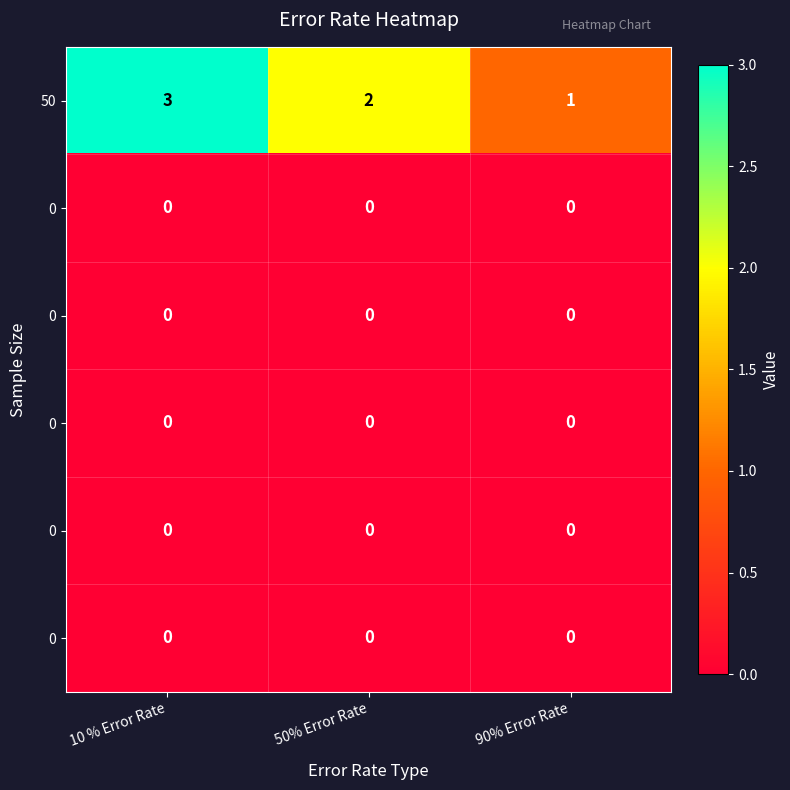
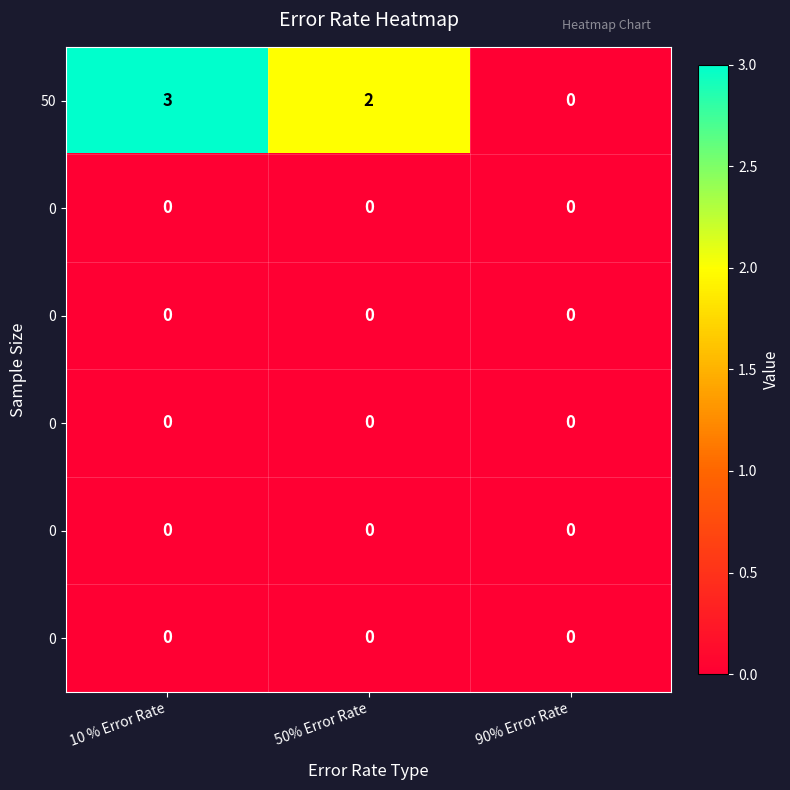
50, 90% Error Rate: 1 -> 0
